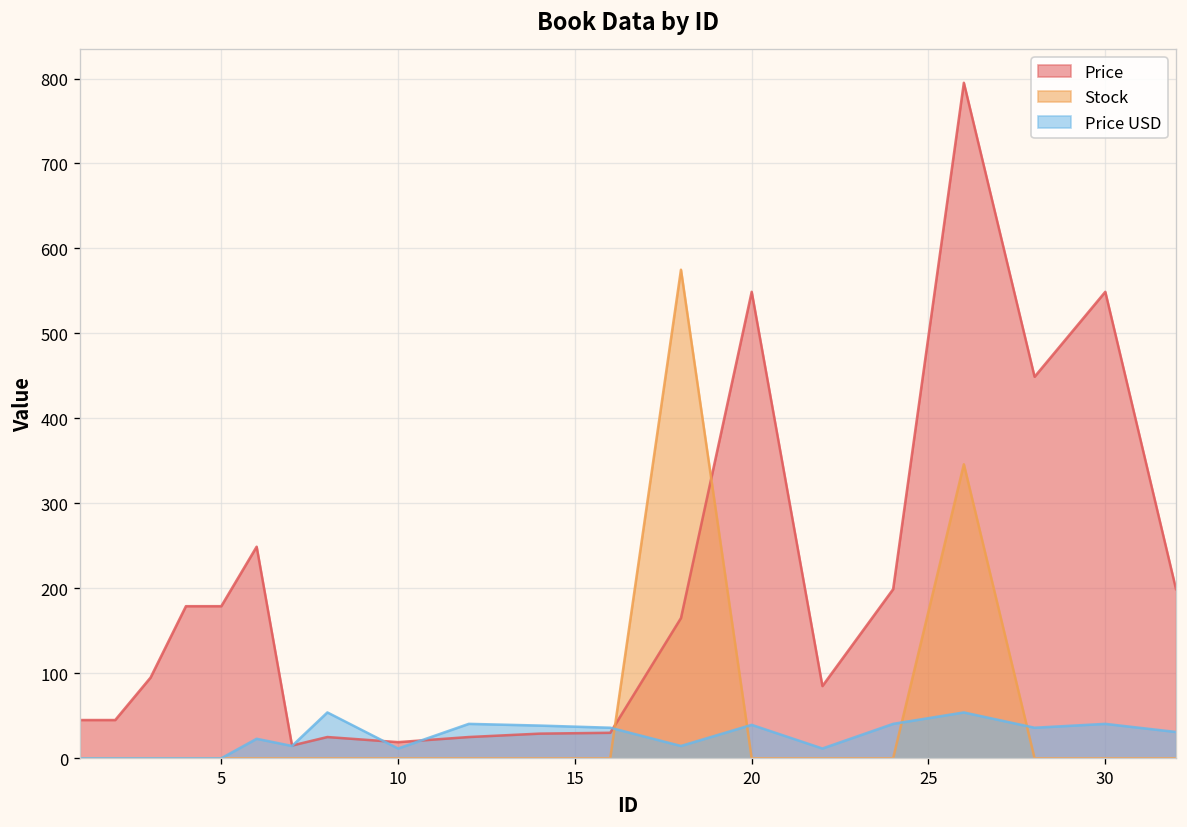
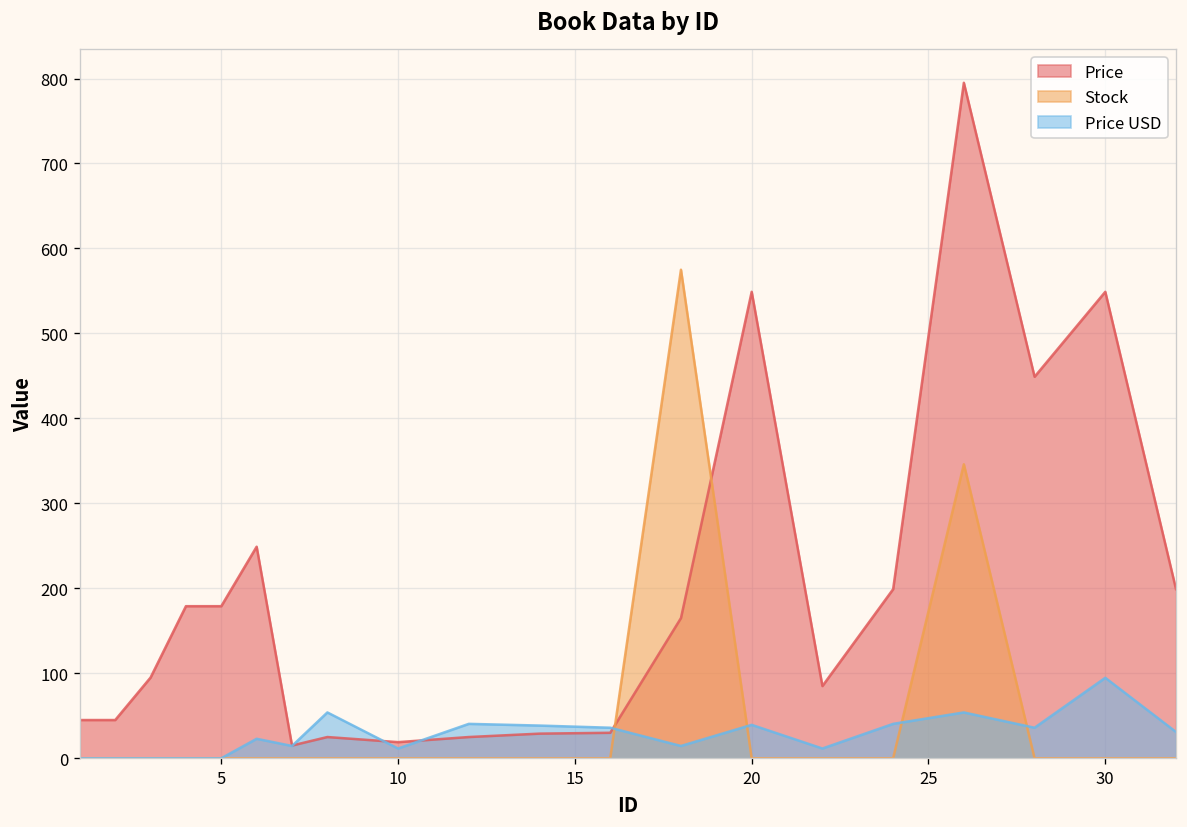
Price USD, 30: 40 -> 90
